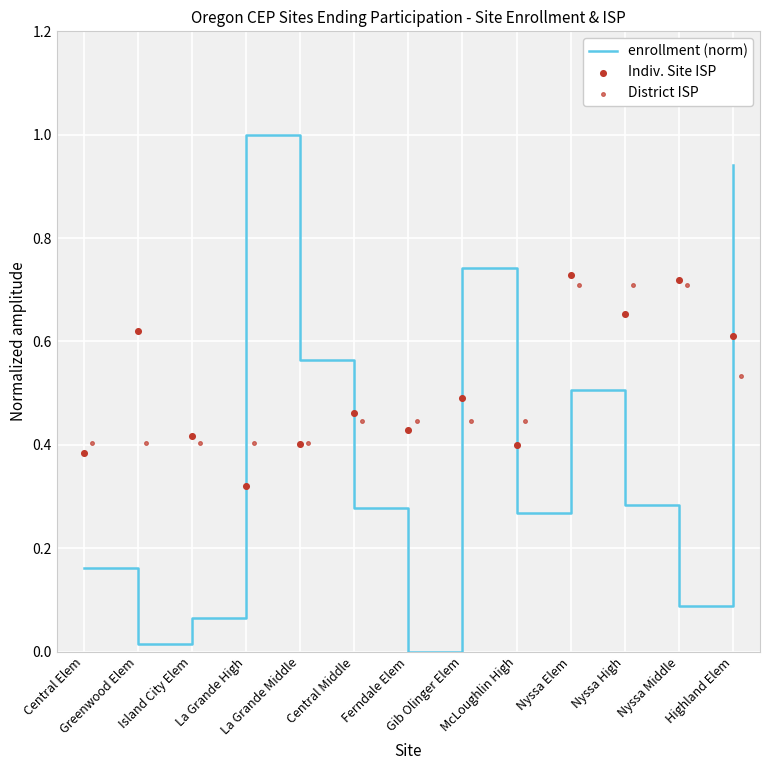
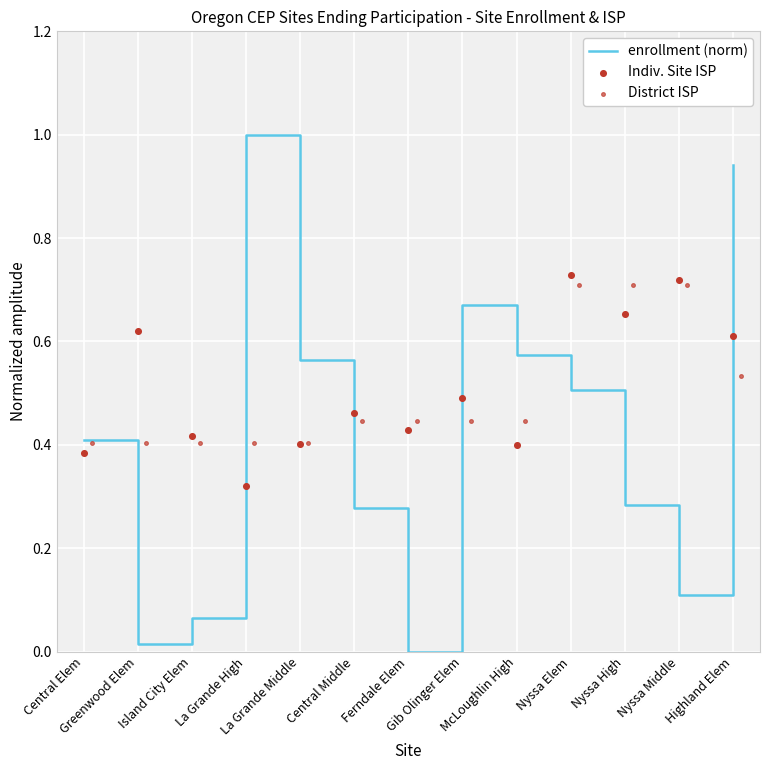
enrollment (norm), Central Elem: 0.16 -> 0.41
enrollment (norm), Gib Olinger Elem: 0.74 -> 0.67
enrollment (norm), McLoughlin High: 0.27 -> 0.57
enrollment (norm), Nyssa Middle: 0.09 -> 0.11
